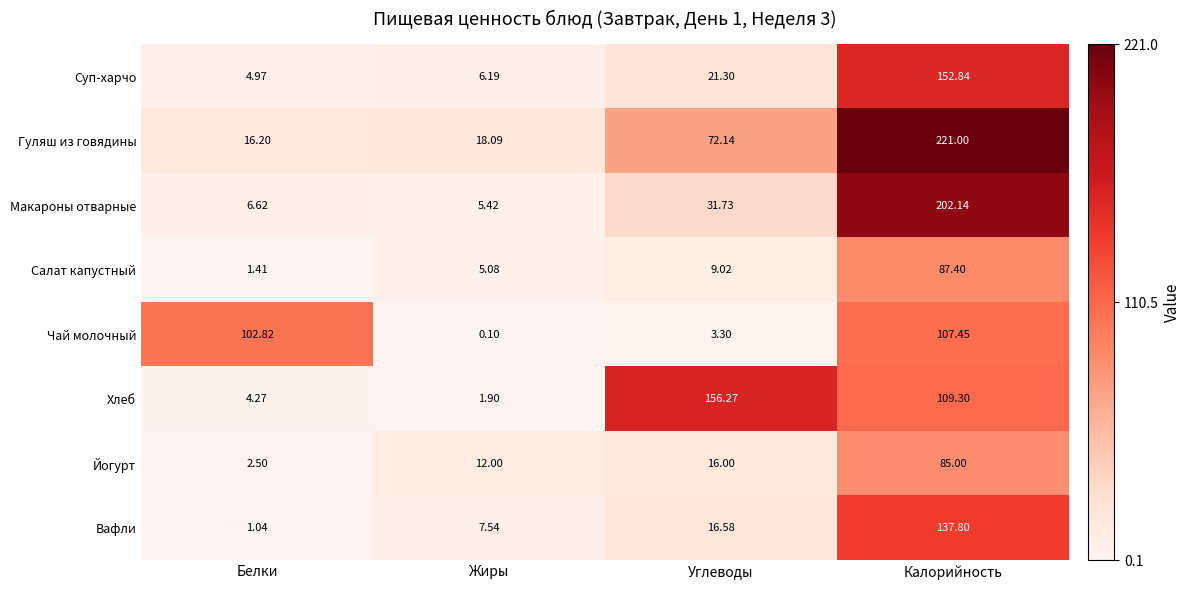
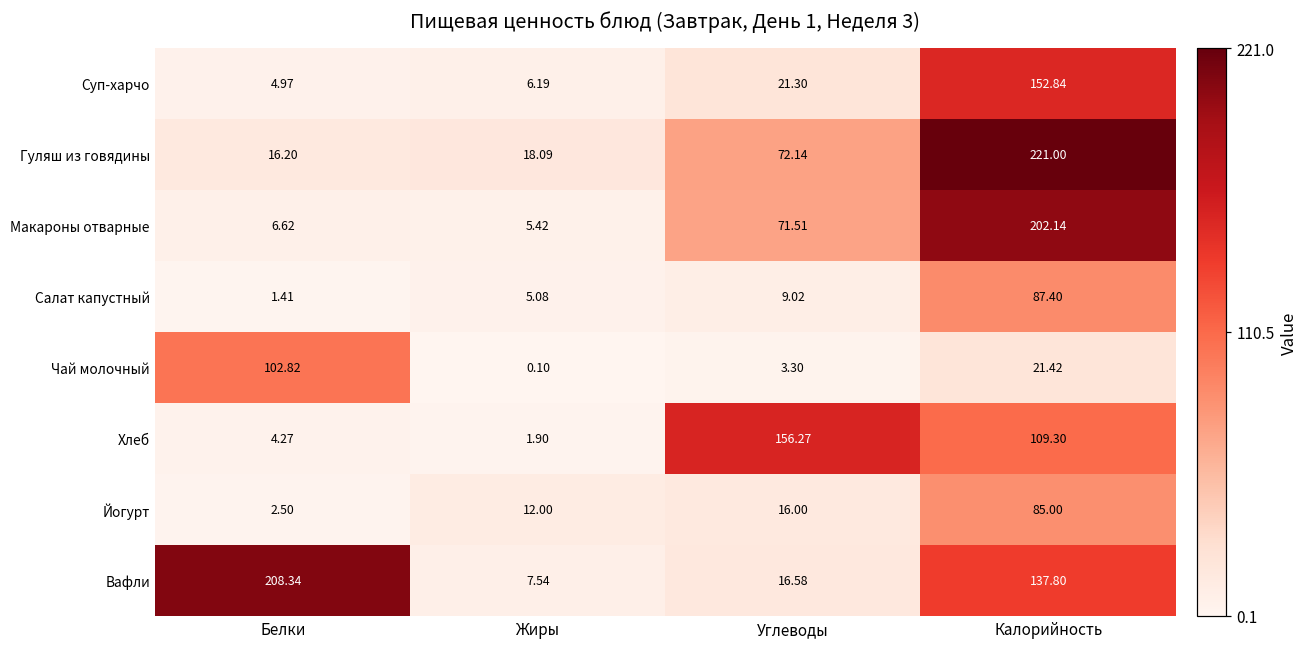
Макароны отварные, Углеводы: 31.73 -> 71.51
Чай молочный, Калорийность: 107.45 -> 21.42
Вафли, Белки: 1.04 -> 208.34
